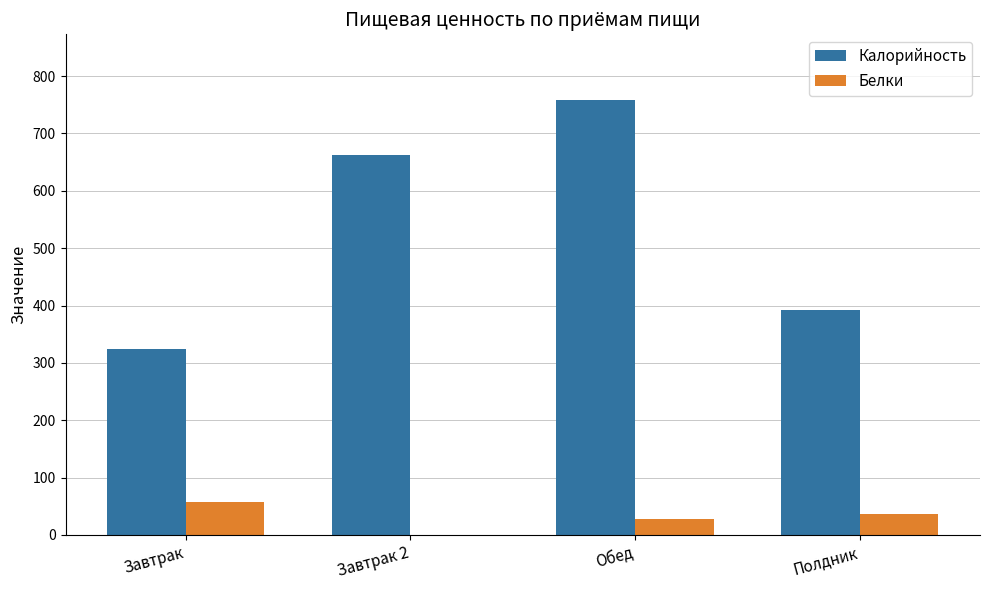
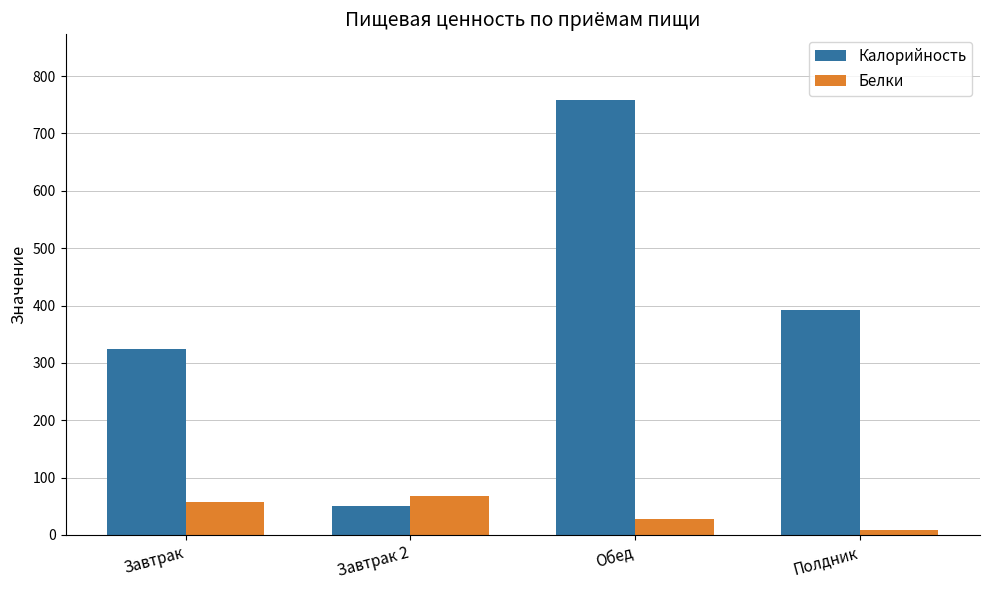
Калорийность, Завтрак 2: 660 -> 50
Белки, Завтрак 2: 0 -> 70
Белки, Полдник: 40 -> 10
